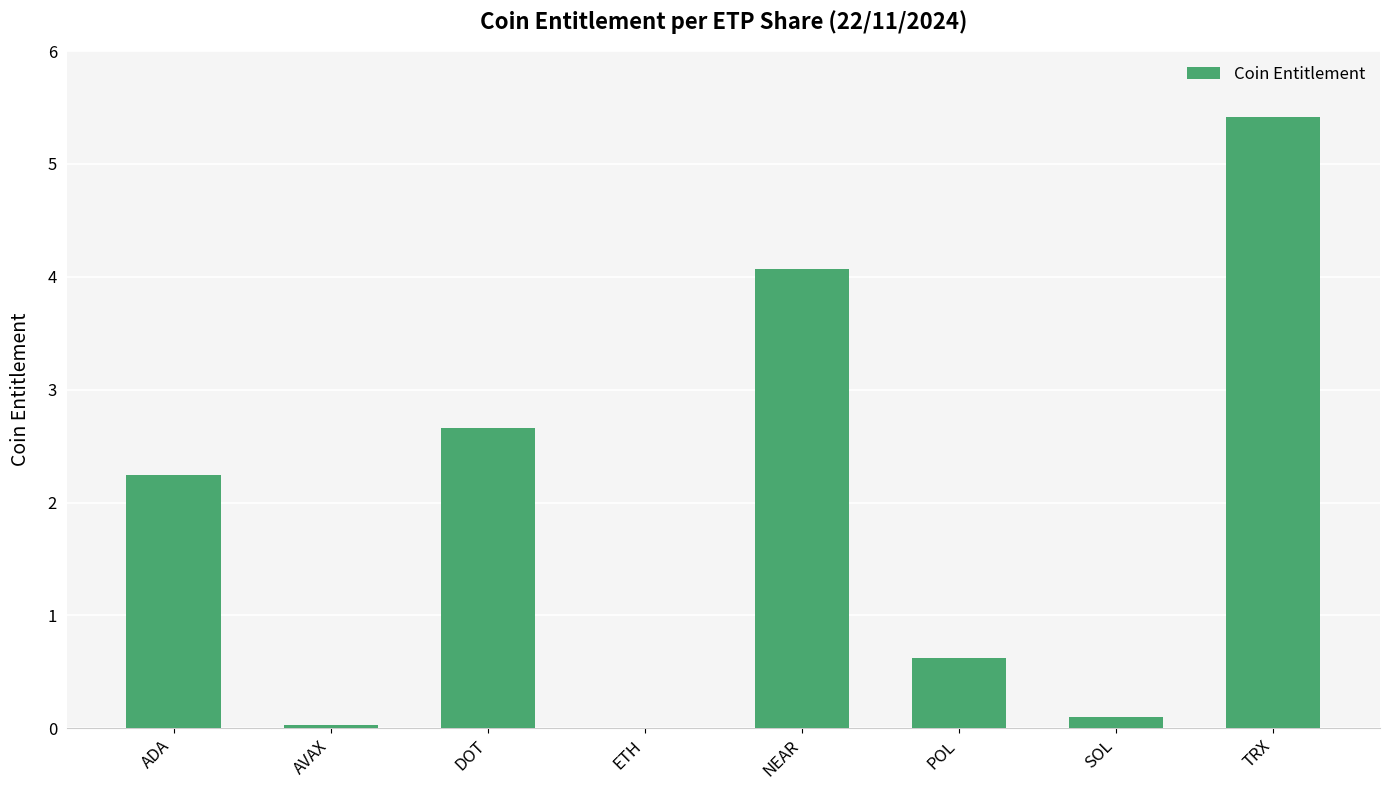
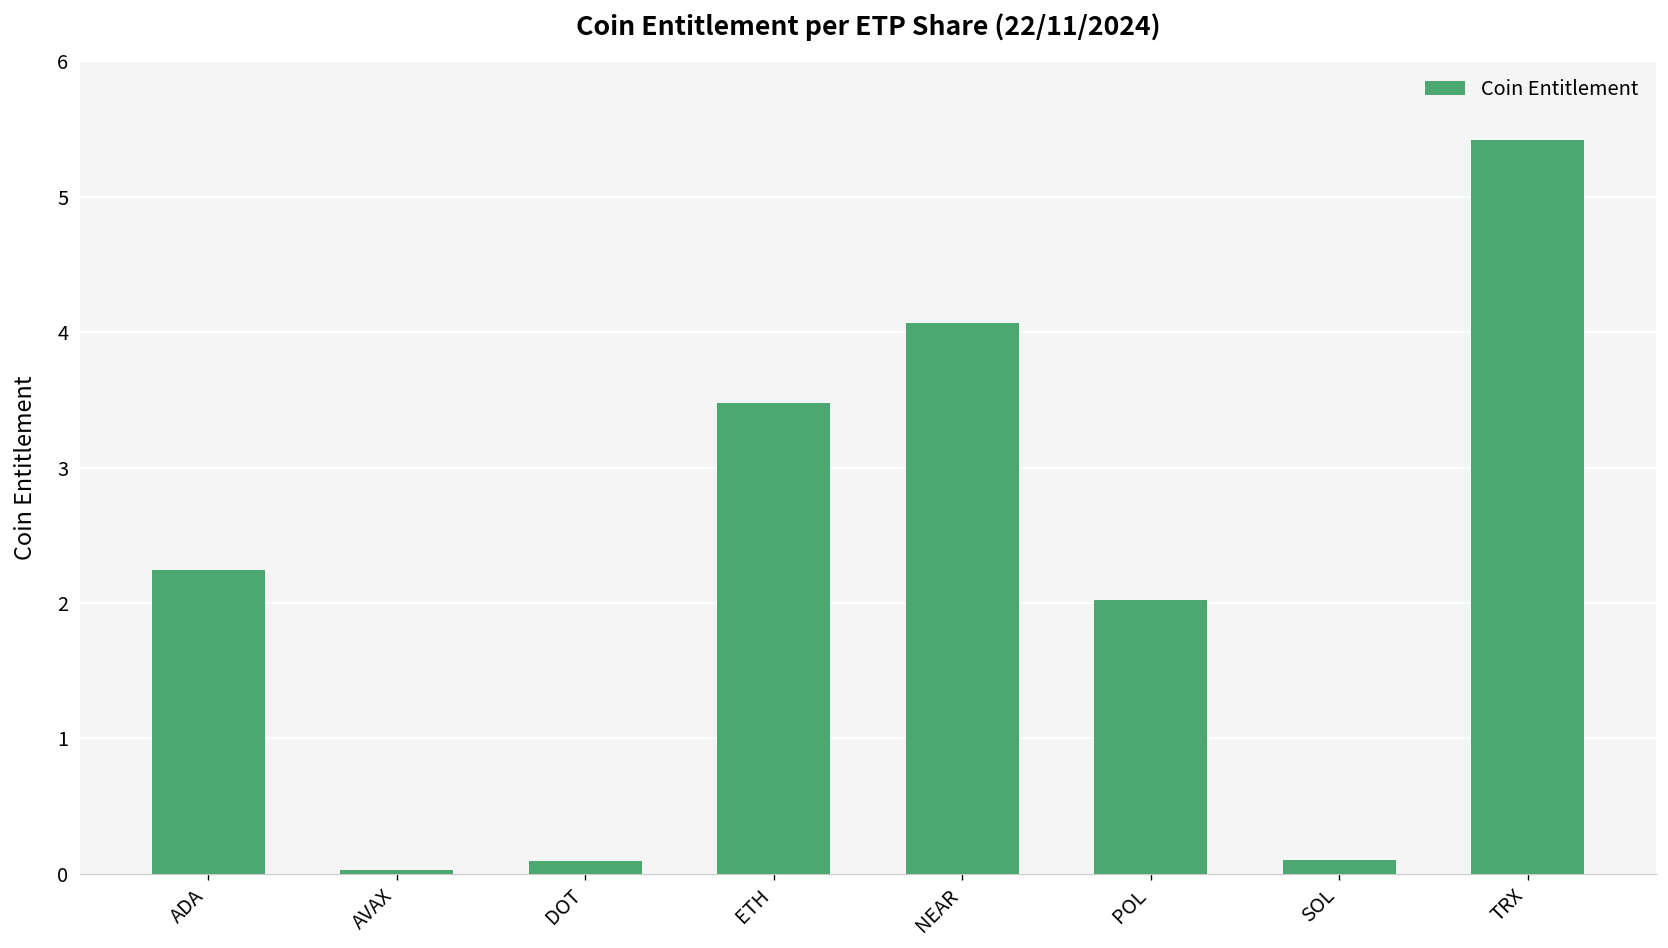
DOT: 2.66 -> 0.09
ETH: 0.00 -> 3.48
POL: 0.62 -> 2.02
